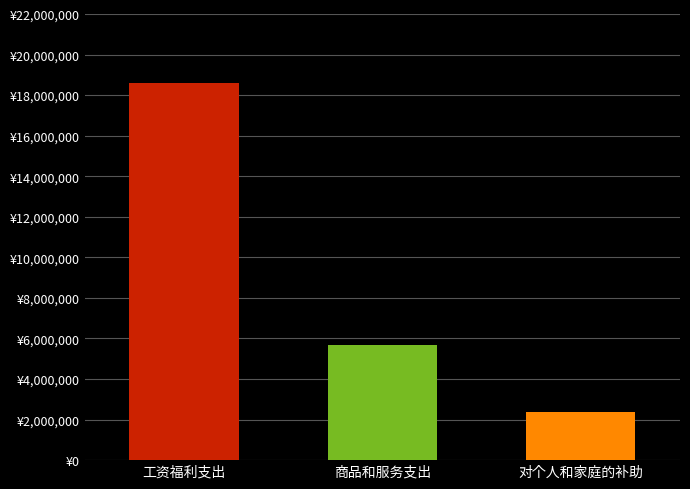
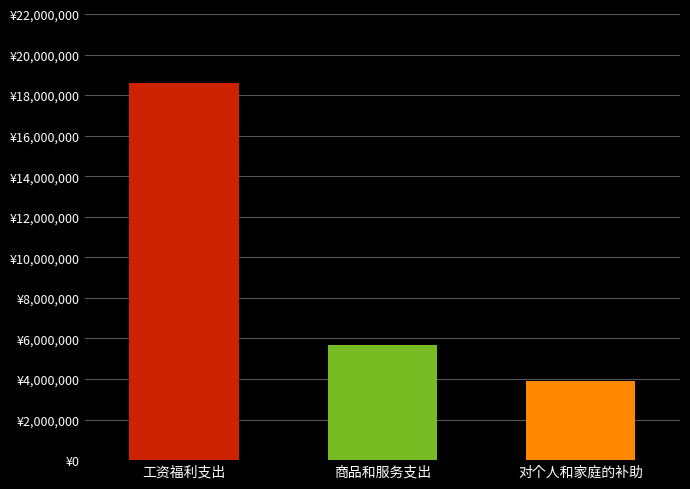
对个人和家庭的补助: ¥2,400,000 -> ¥3,900,000
